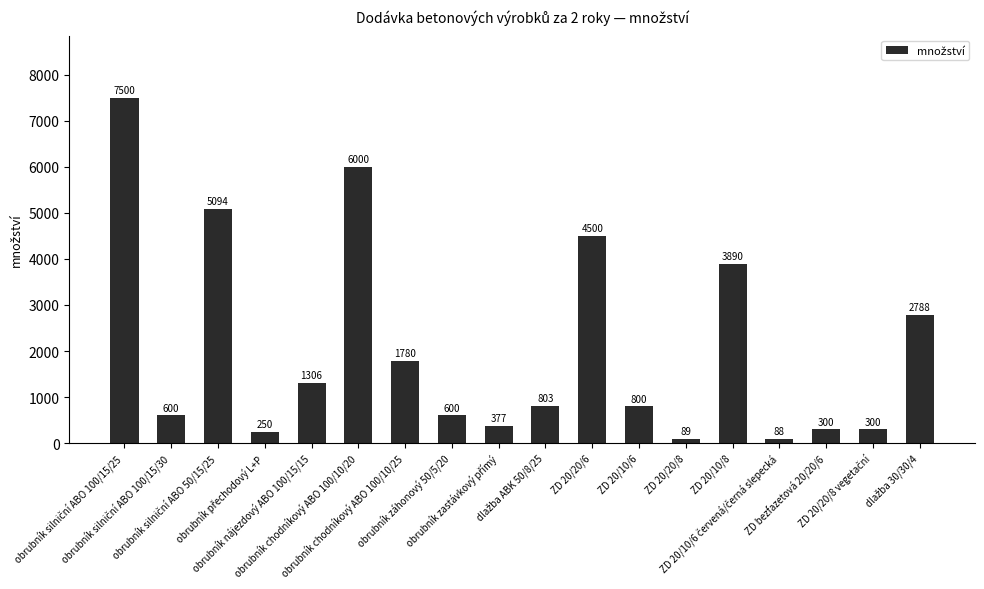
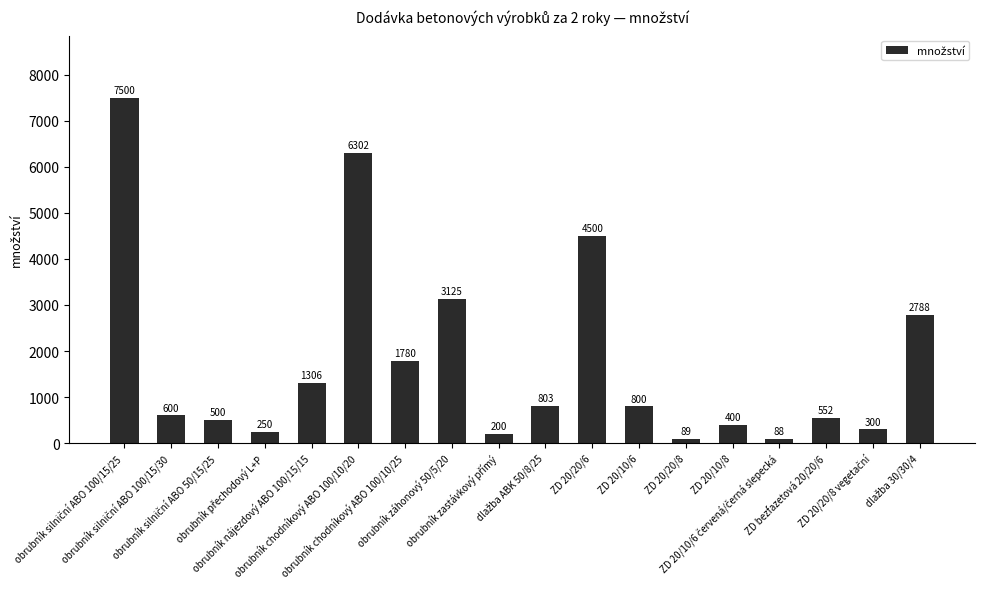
obrubník silniční ABO 50/15/25: 5094 -> 500
obrubník chodníkový ABO 100/10/20: 6000 -> 6302
obrubník záhonový 50/5/20: 600 -> 3125
obrubník zastávkový přímý: 377 -> 200
ZD 20/10/8: 3890 -> 400
ZD bezfazetová 20/20/6: 300 -> 552
